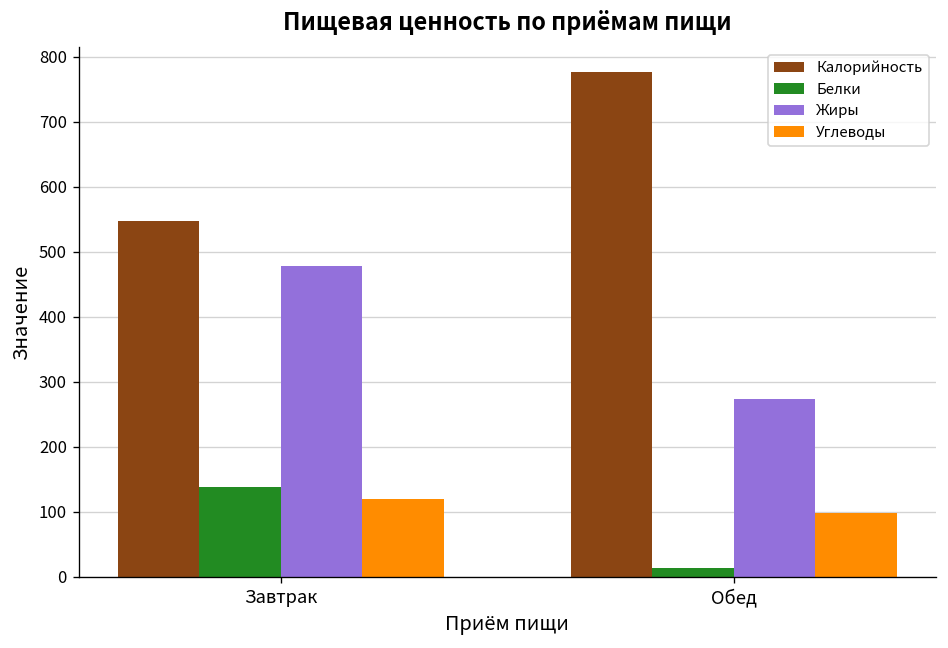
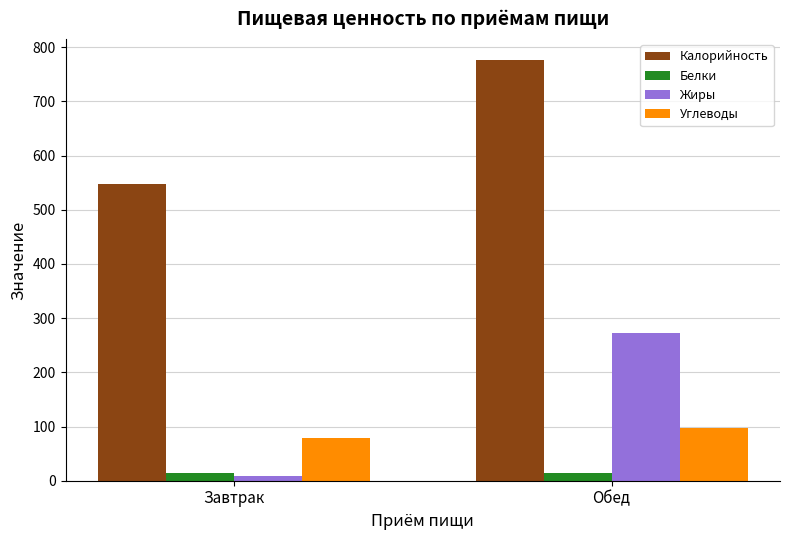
Белки, Завтрак: 140 -> 10
Жиры, Завтрак: 480 -> 10
Углеводы, Завтрак: 120 -> 80
